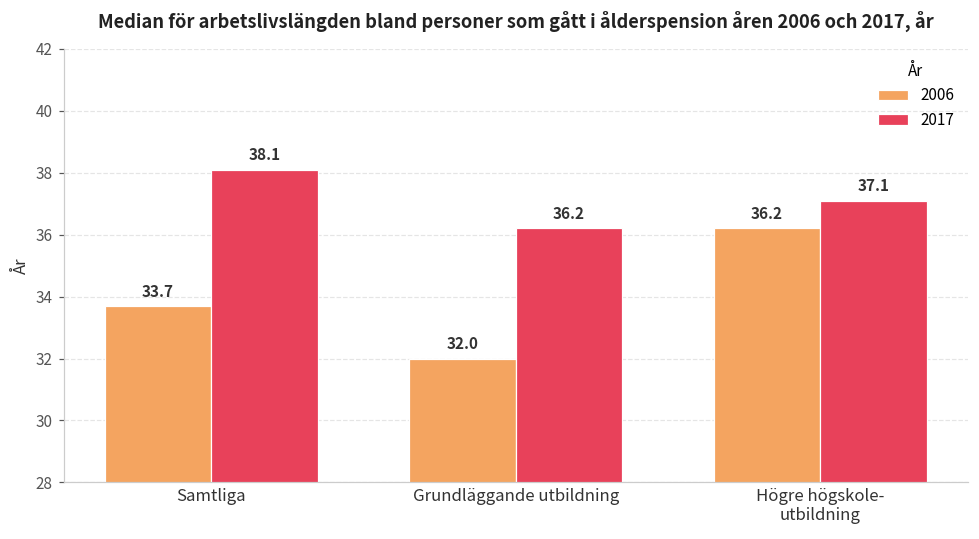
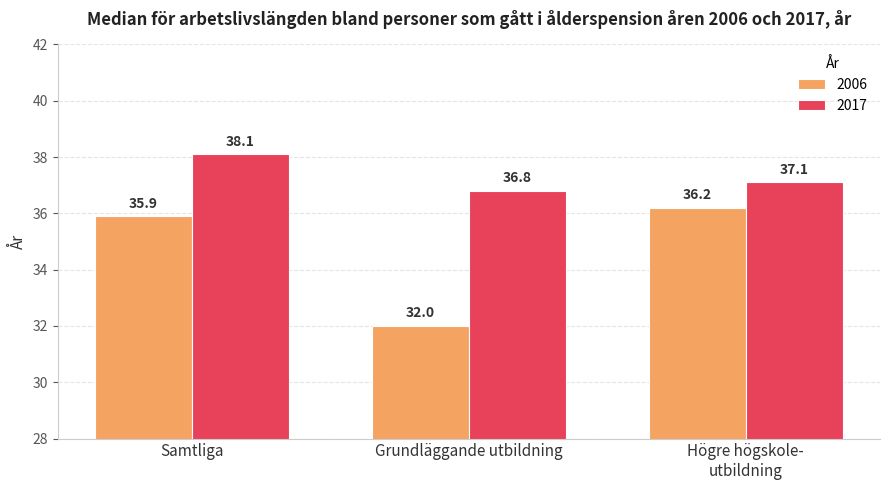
2006, Samtliga: 33.7 -> 35.9
2017, Grundläggande utbildning: 36.2 -> 36.8
